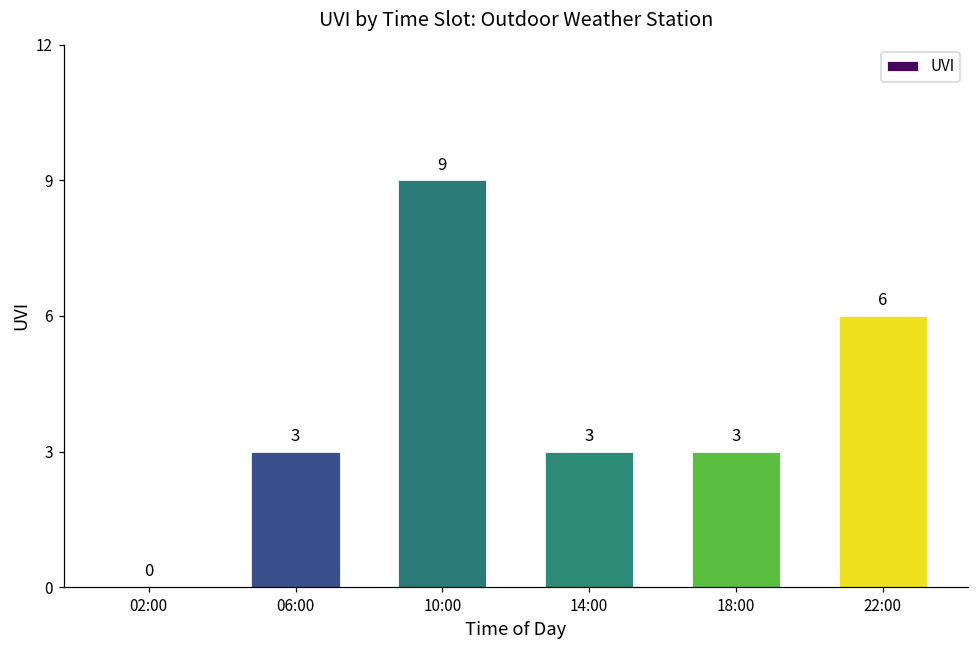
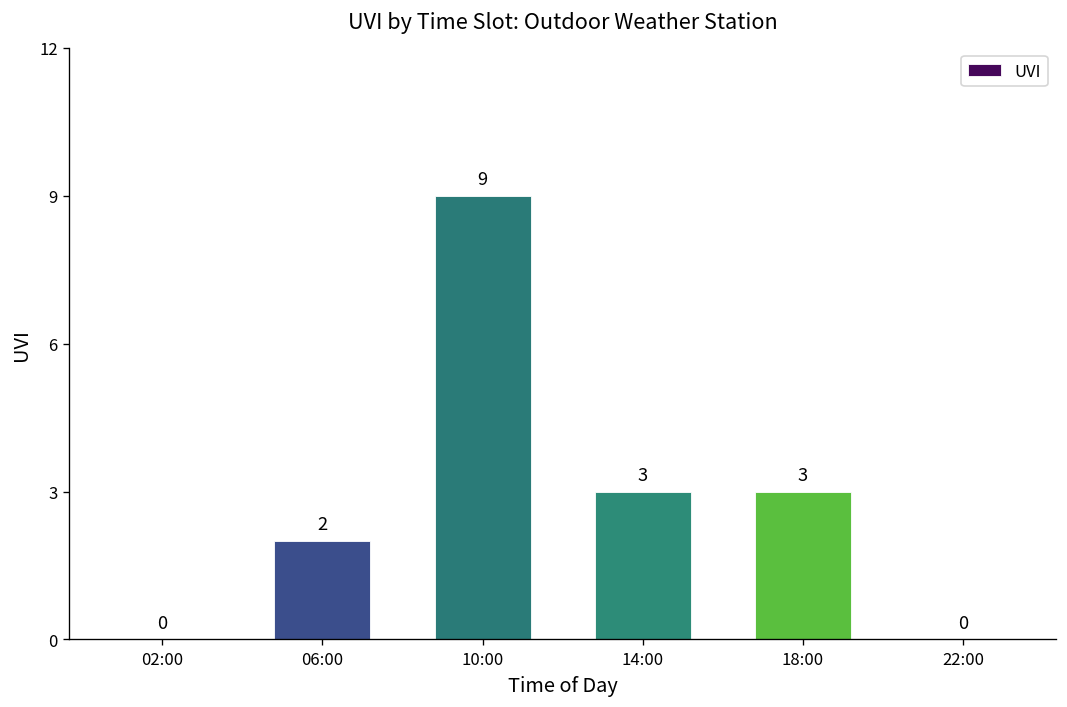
06:00: 3 -> 2
22:00: 6 -> 0
